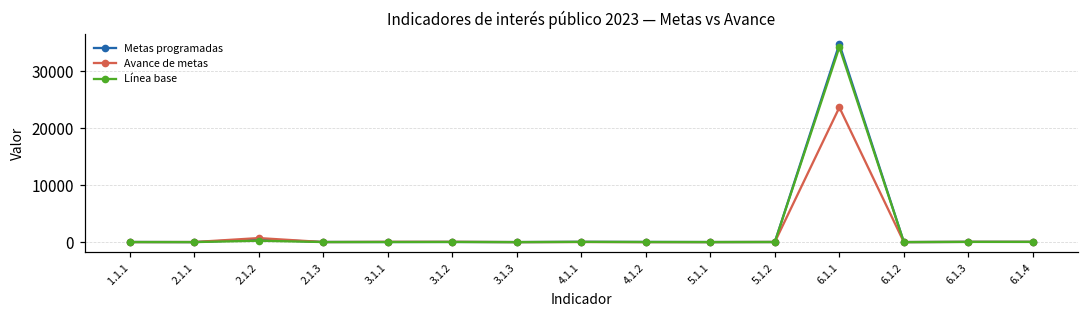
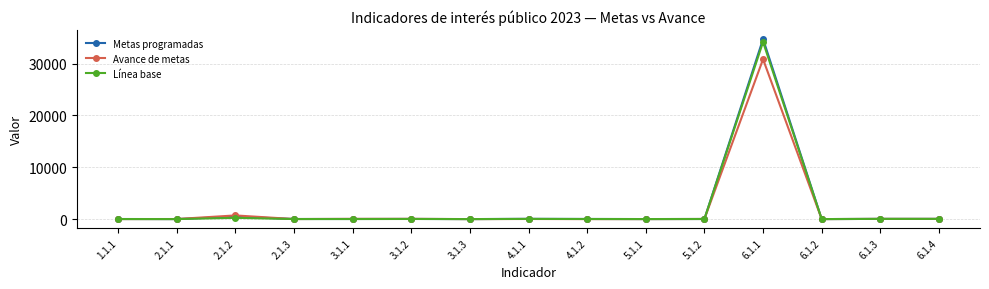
Avance de metas, 6.1.1: 24000 -> 31000
